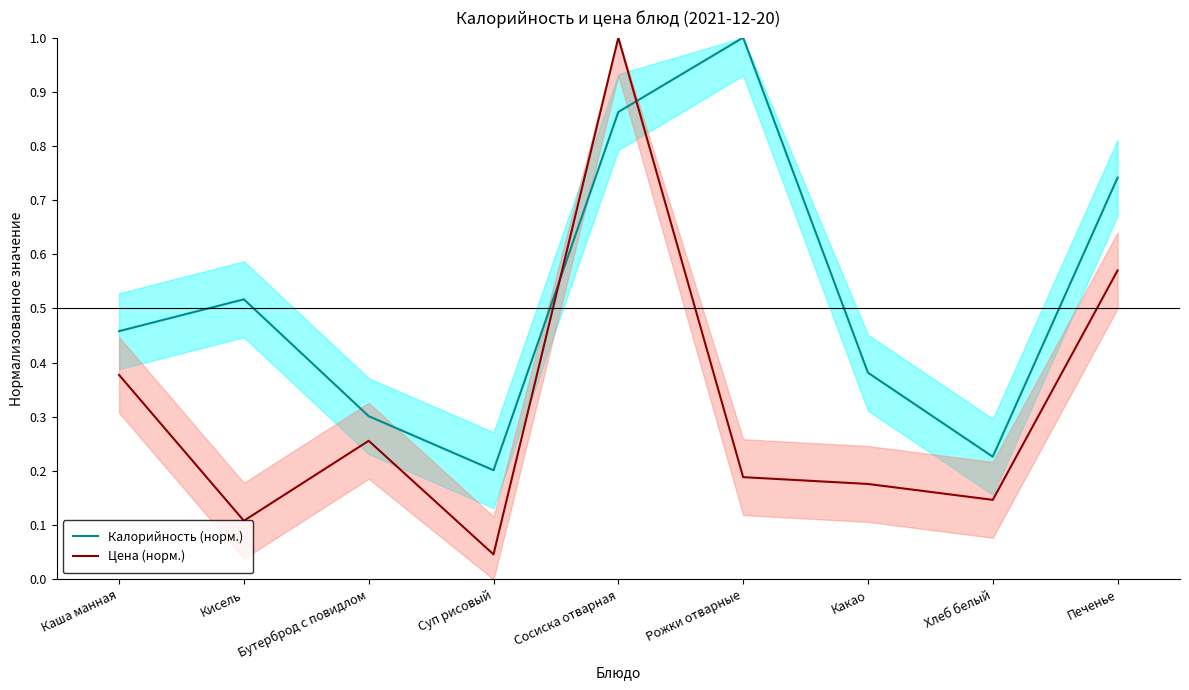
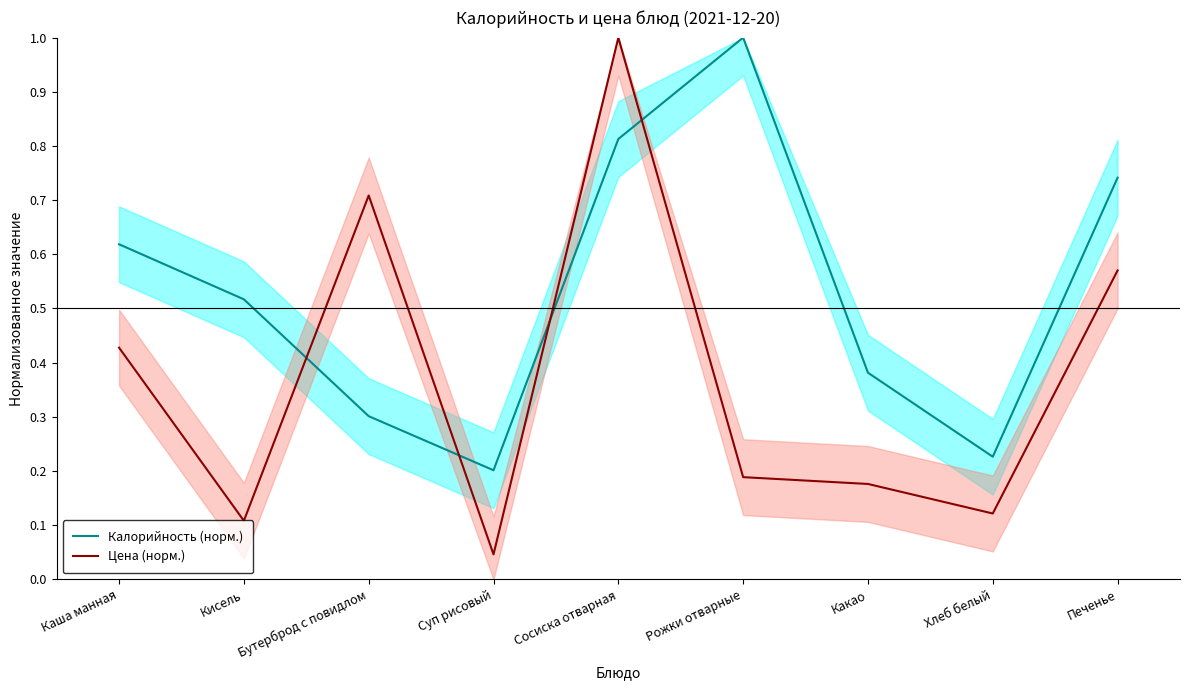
Калорийность (норм.), Каша манная: 0.46 -> 0.62
Цена (норм.), Каша манная: 0.38 -> 0.43
Цена (норм.), Бутерброд с повидлом: 0.26 -> 0.71
Калорийность (норм.), Сосиска отварная: 0.86 -> 0.81
Цена (норм.), Хлеб белый: 0.15 -> 0.12
